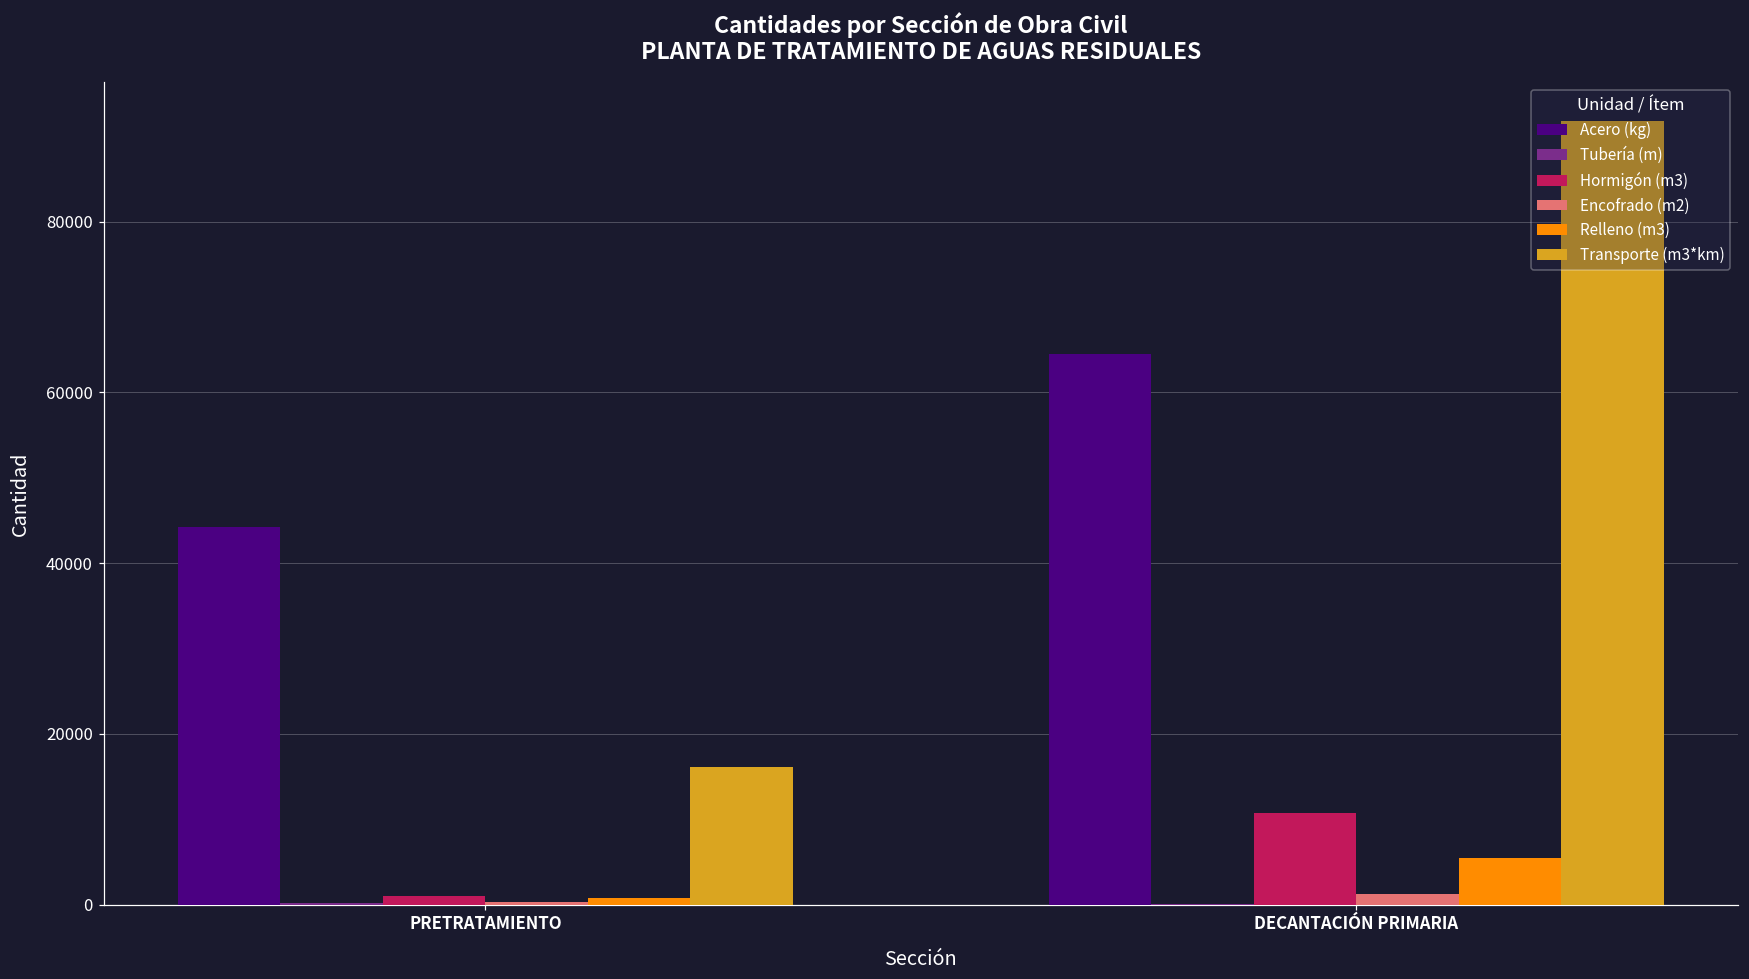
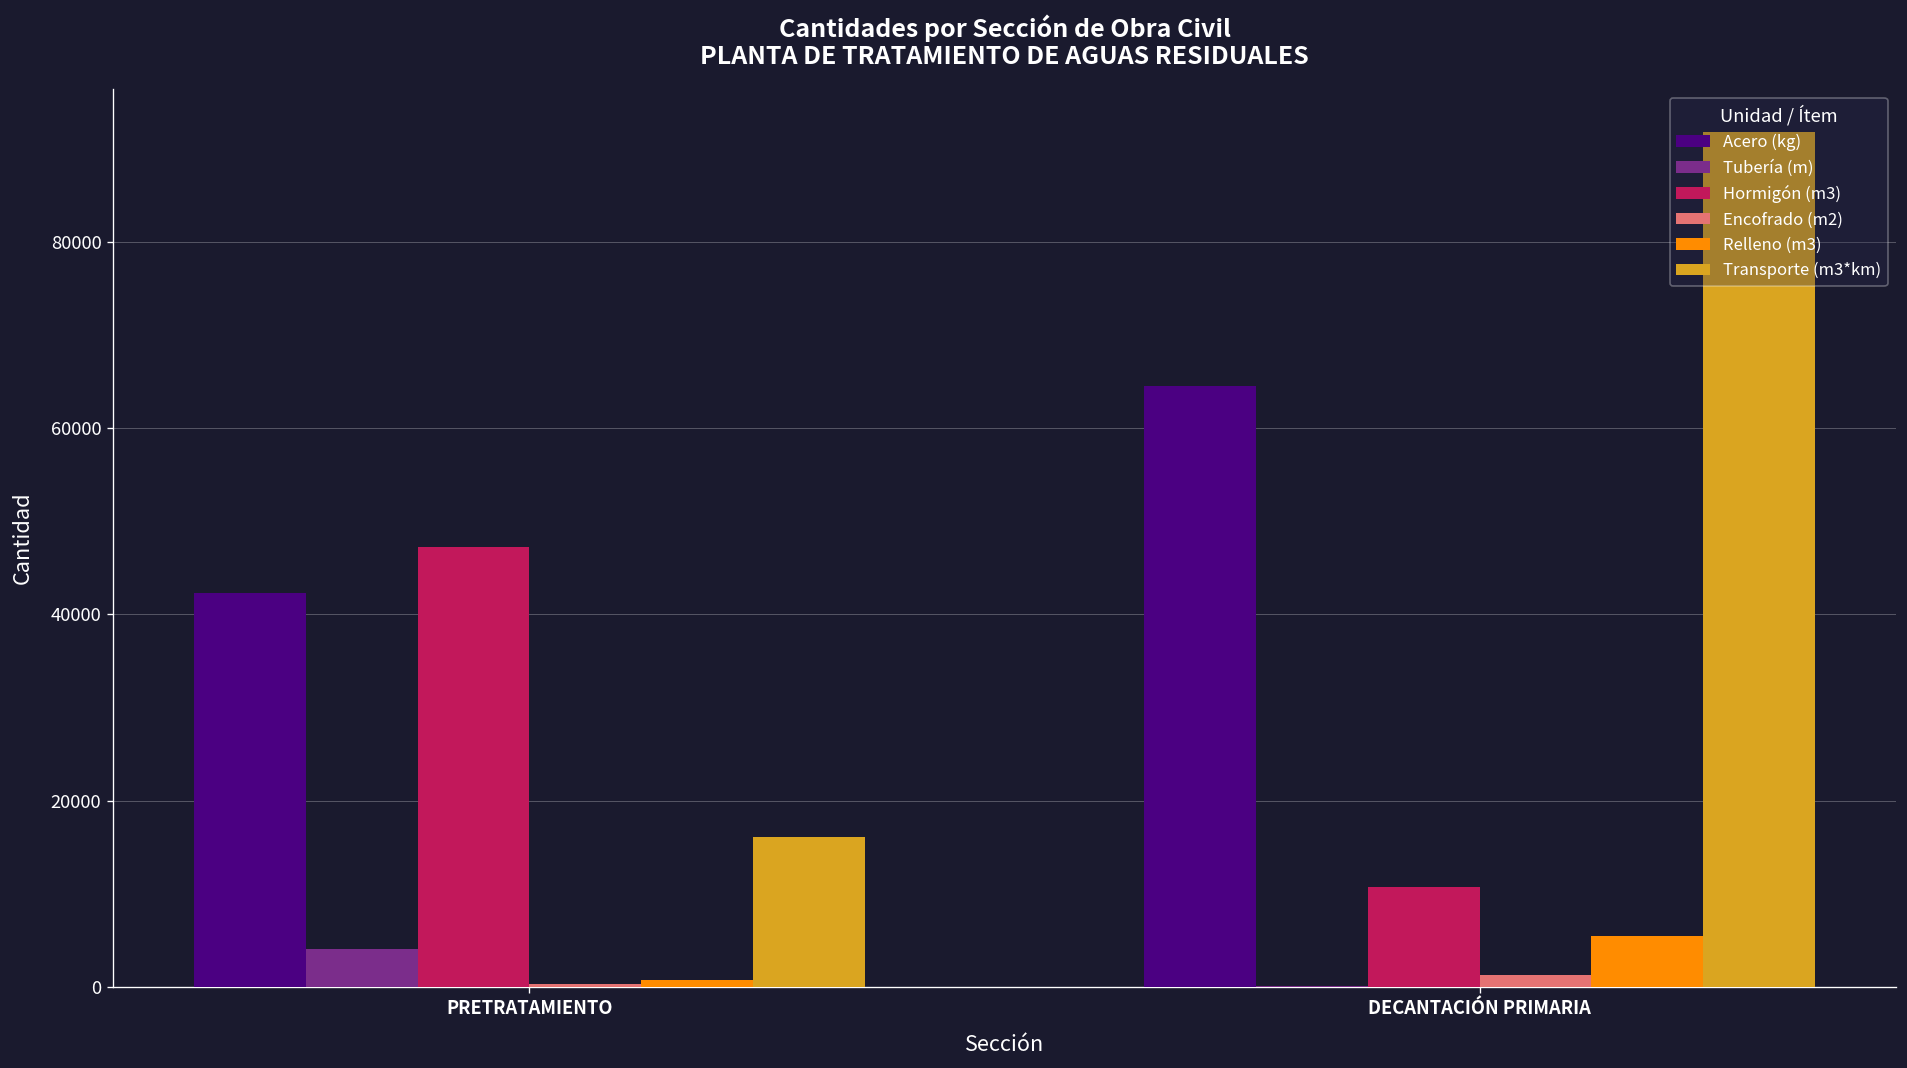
Acero (kg), PRETRATAMIENTO: 44000 -> 42000
Tubería (m), PRETRATAMIENTO: 0 -> 4000
Hormigón (m3), PRETRATAMIENTO: 1000 -> 47000
